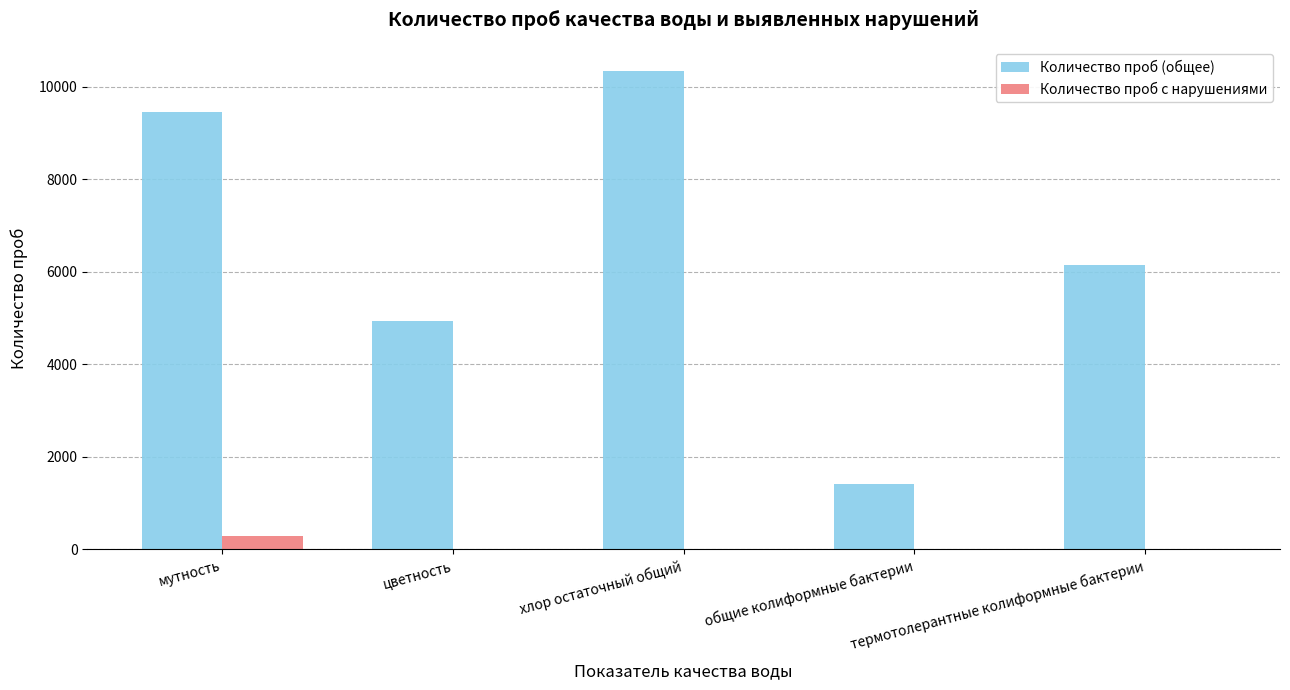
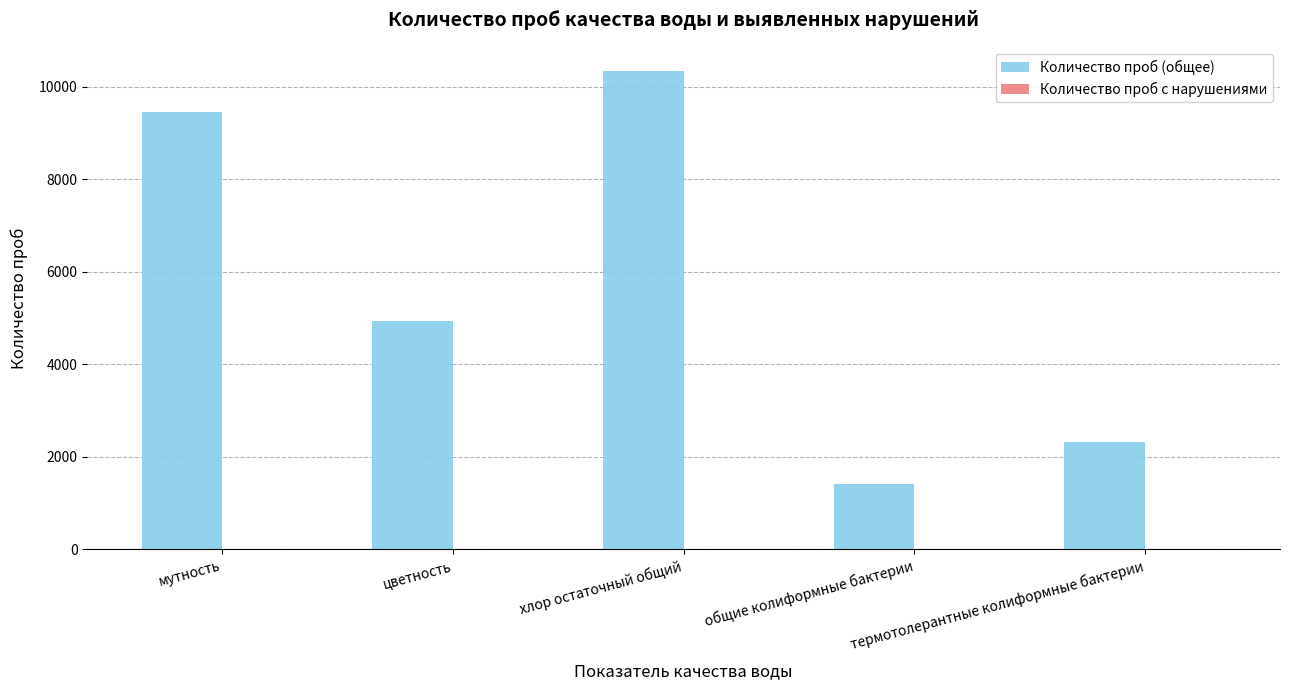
Количество проб с нарушениями, мутность: 300 -> 0
Количество проб (общее), термотолерантные колиформные бактерии: 6200 -> 2300
